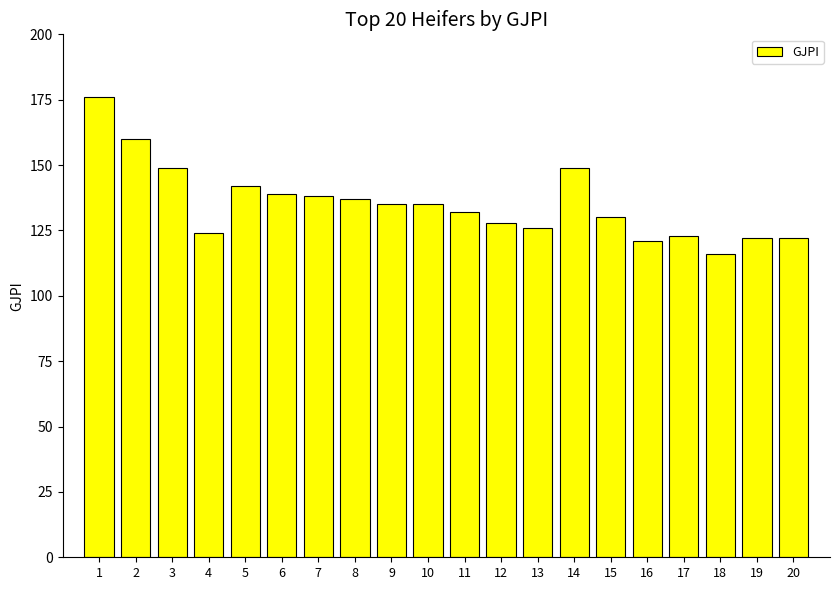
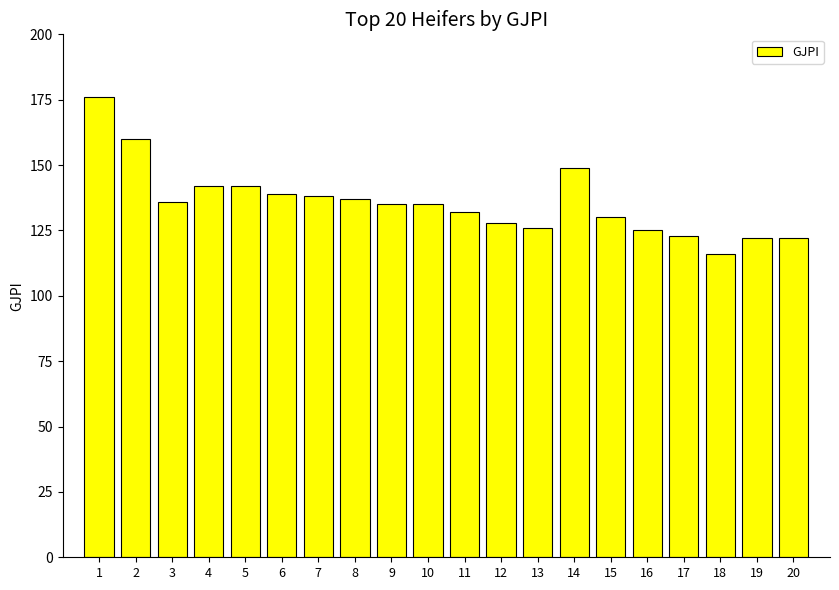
3: 149 -> 136
4: 124 -> 142
16: 121 -> 125
